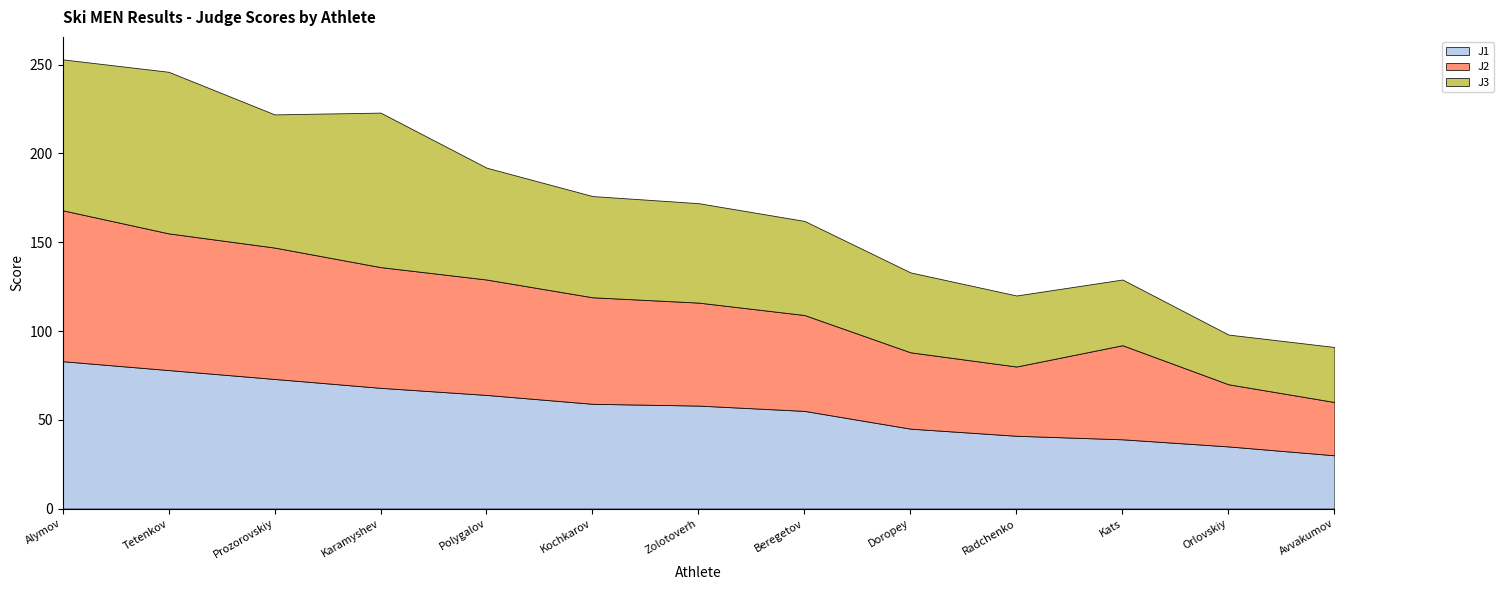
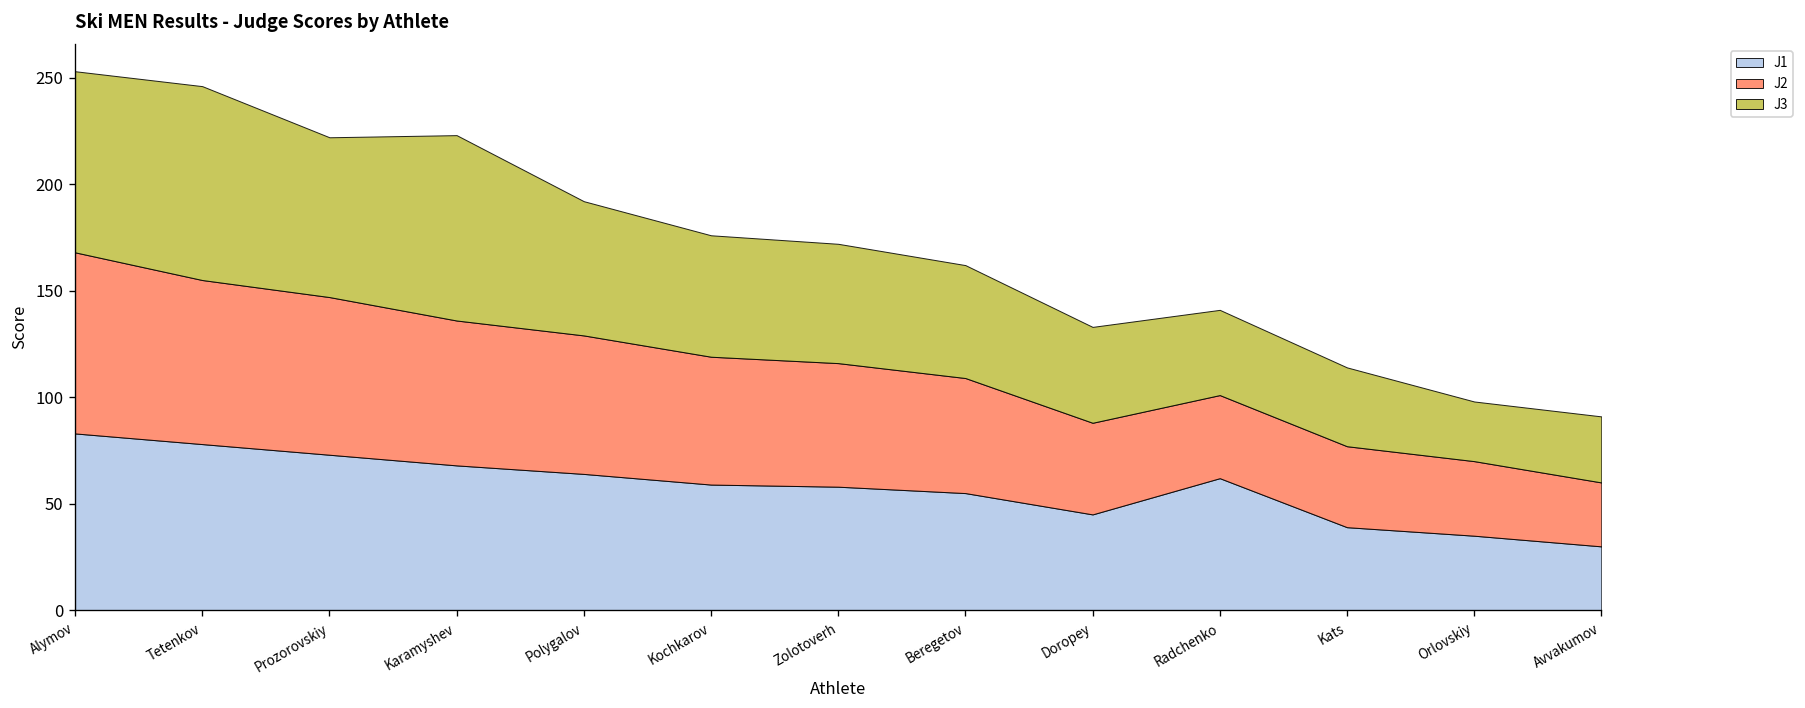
J1, Radchenko: 41 -> 62
J2, Kats: 53 -> 38
